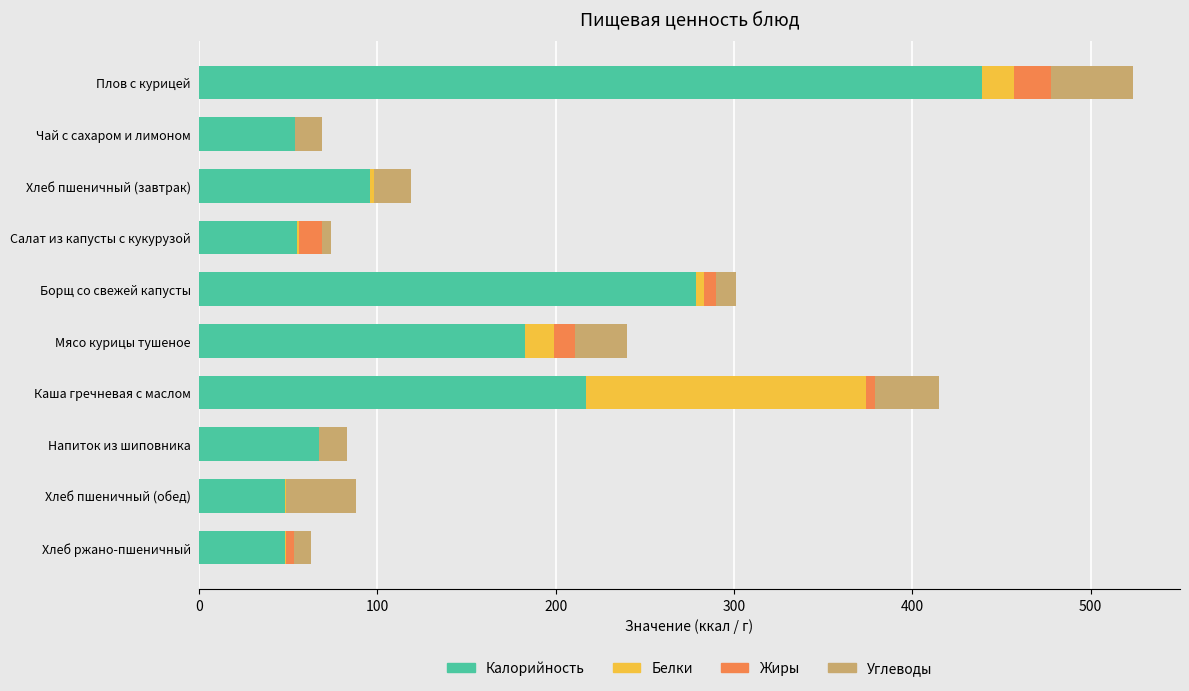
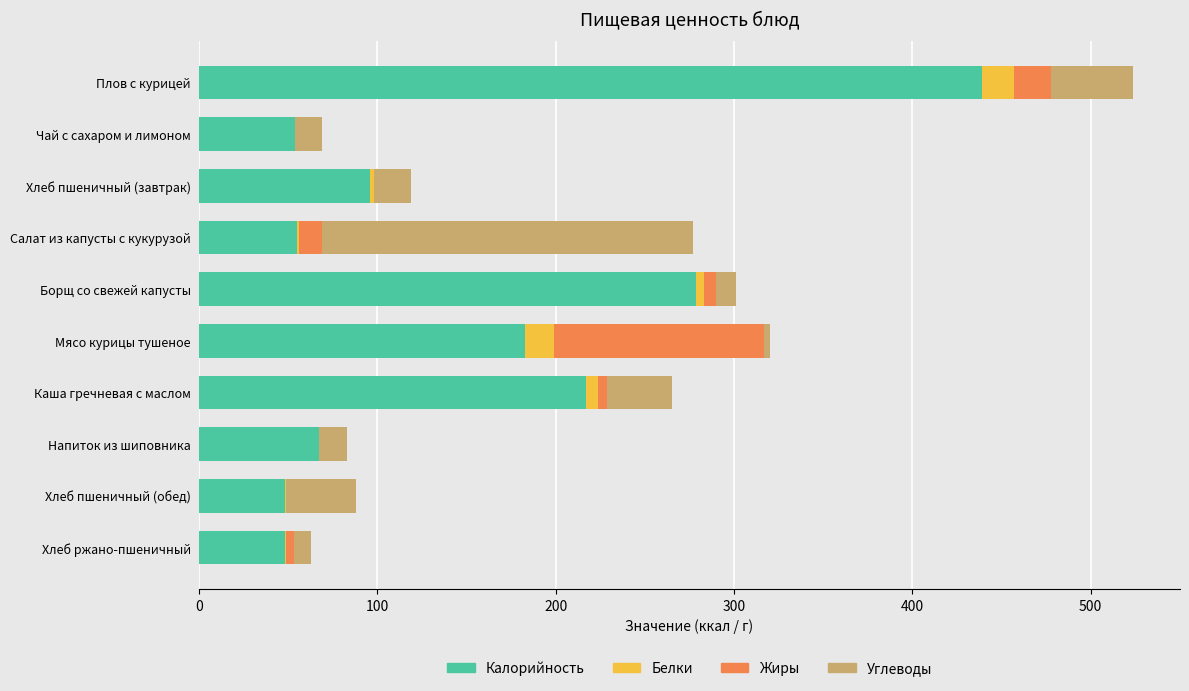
Углеводы, Салат из капусты с кукурузой: 5 -> 208
Жиры, Мясо курицы тушеное: 12 -> 118
Углеводы, Мясо курицы тушеное: 29 -> 3
Белки, Каша гречневая с маслом: 157 -> 7
